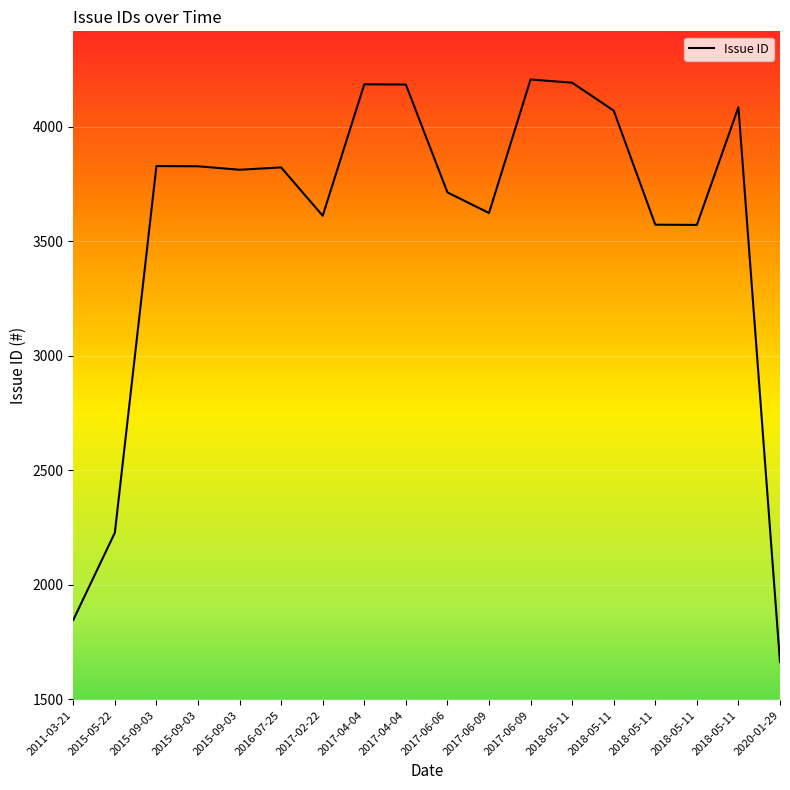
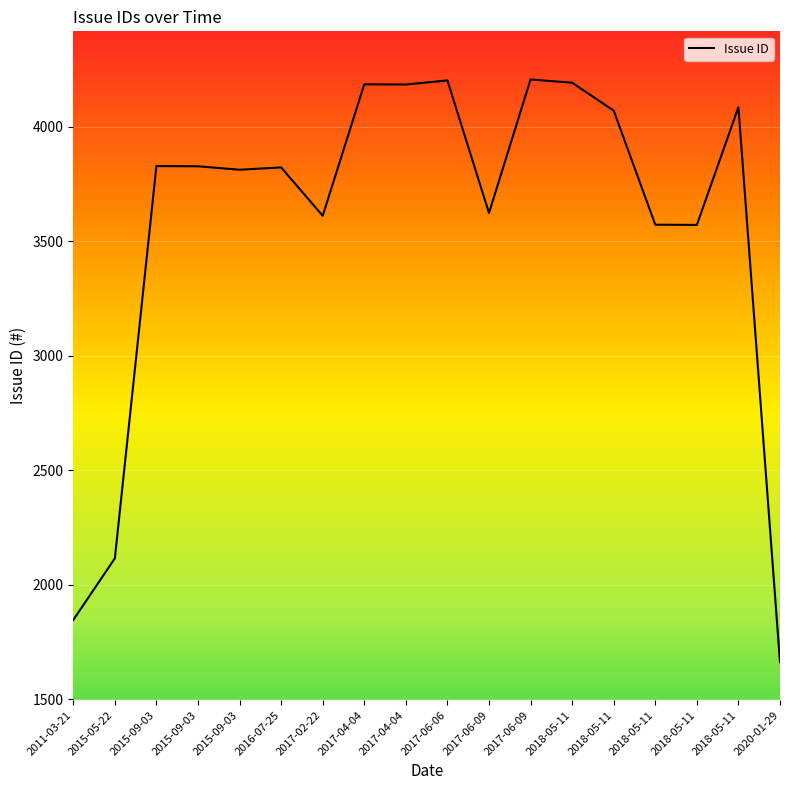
2015-05-22: 2230 -> 2120
2017-06-06: 3710 -> 4200
